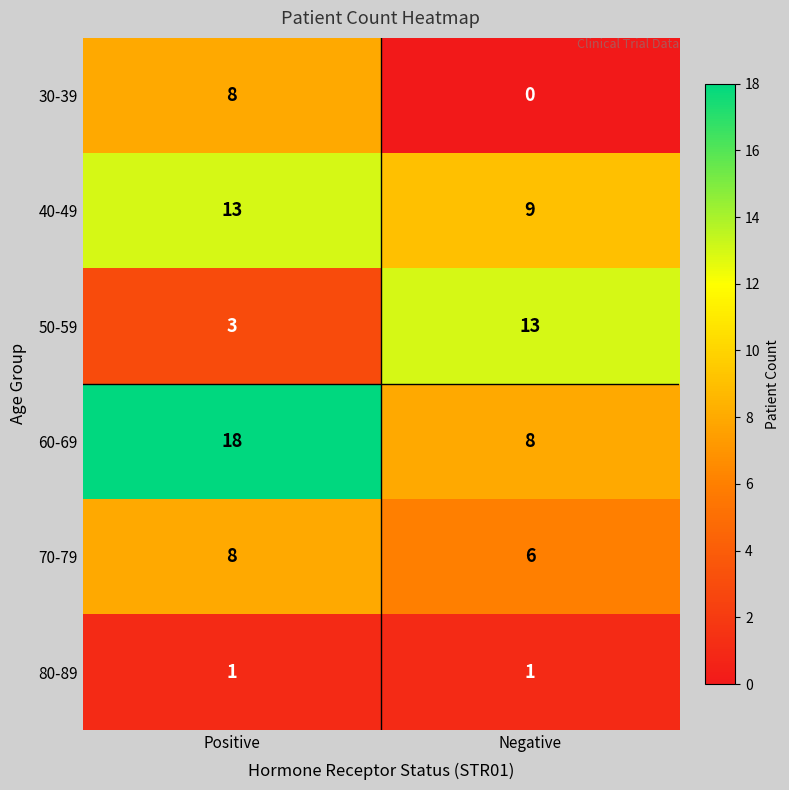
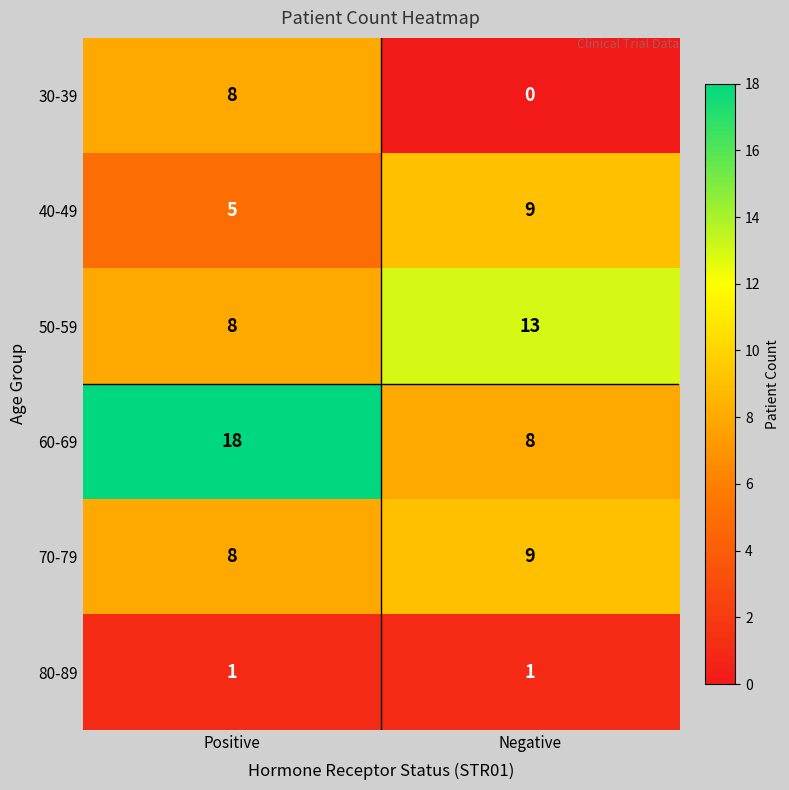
40-49, Positive: 13 -> 5
50-59, Positive: 3 -> 8
70-79, Negative: 6 -> 9
